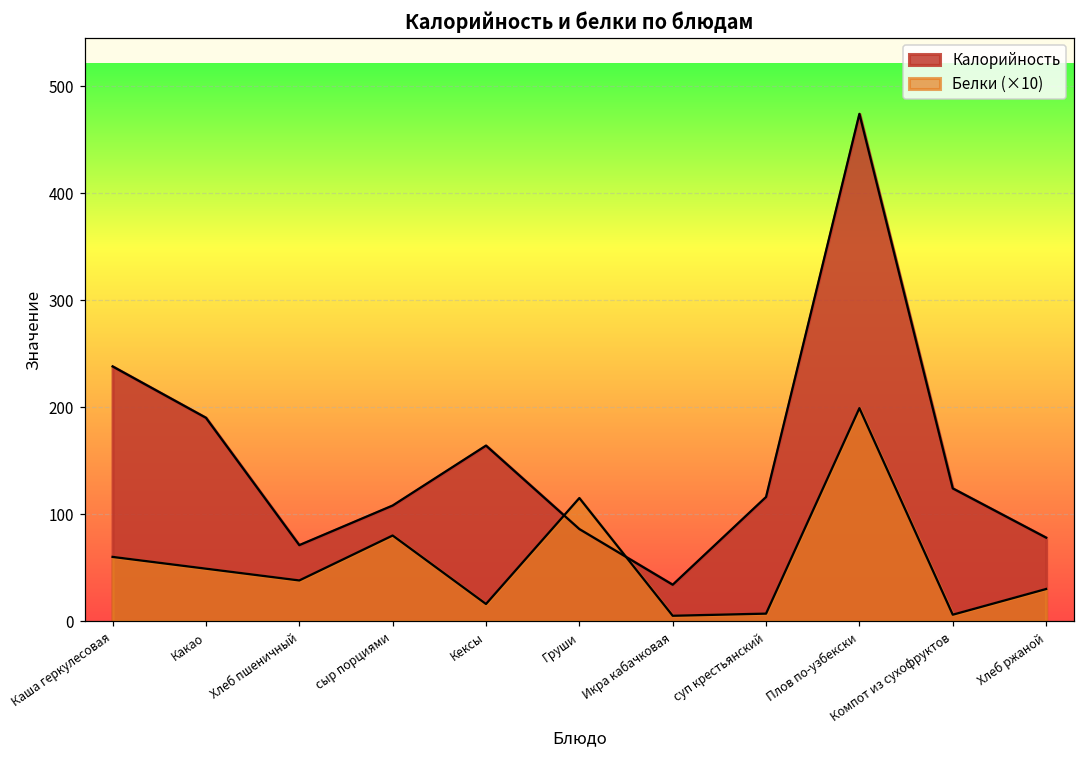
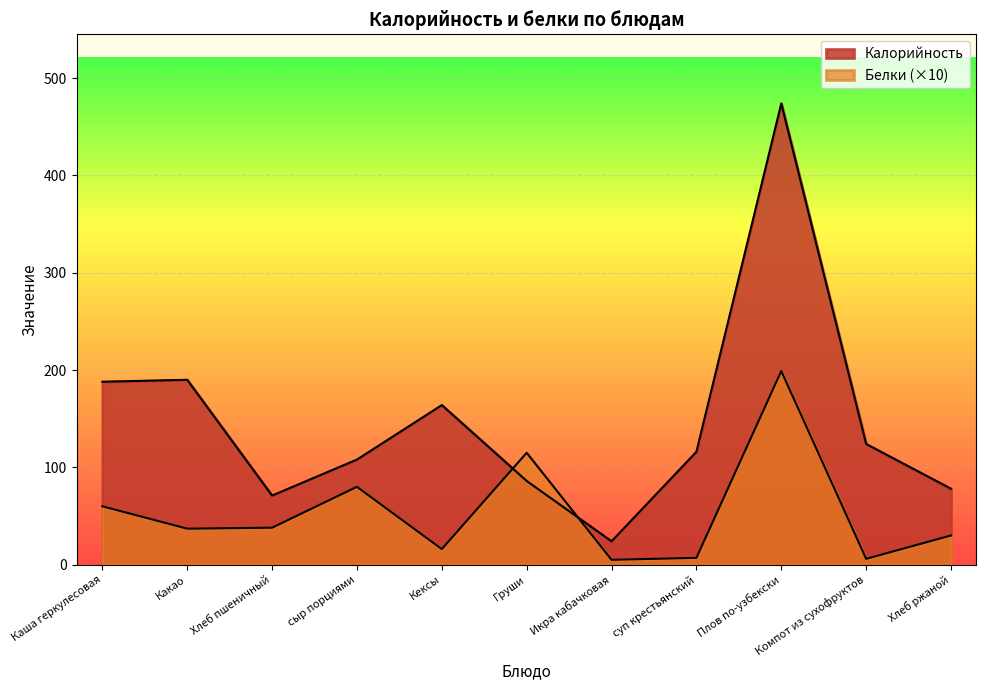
Калорийность, Каша геркулесовая: 240 -> 190
Белки (×10), Какао: 50 -> 40
Калорийность, Икра кабачковая: 30 -> 20
